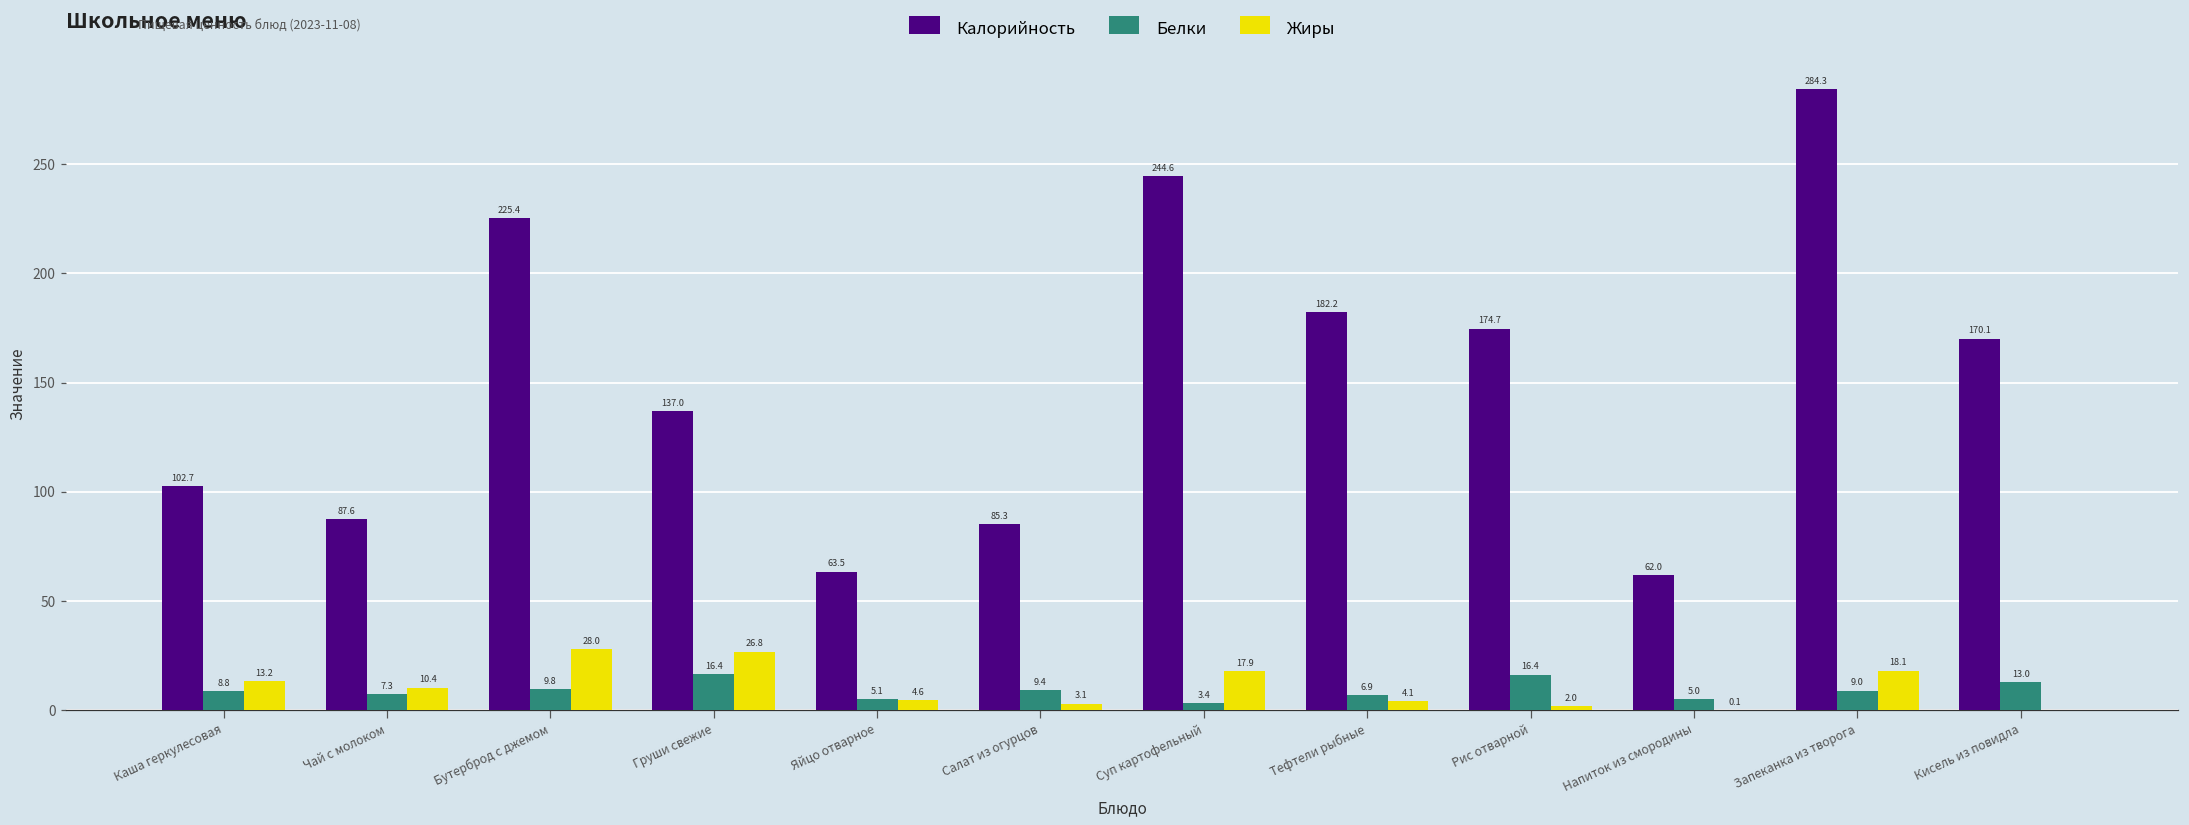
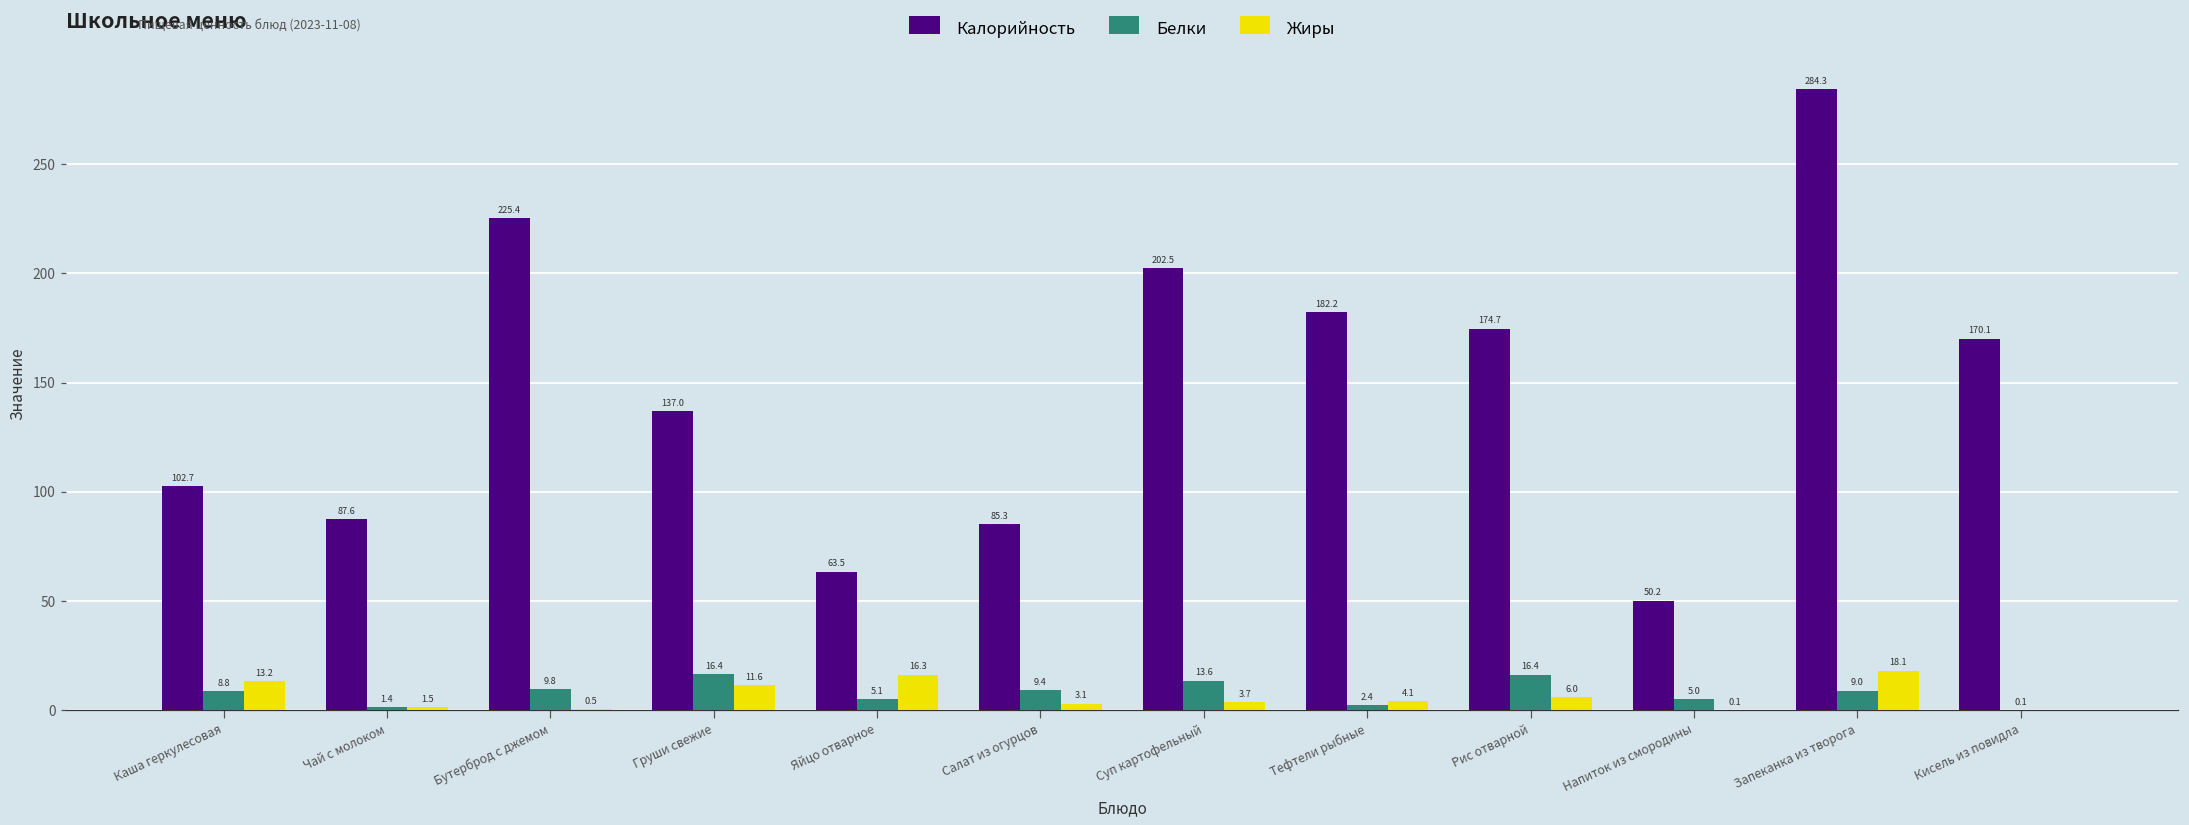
Белки, Чай с молоком: 7.3 -> 1.4
Жиры, Чай с молоком: 10.4 -> 1.5
Жиры, Бутерброд с джемом: 28.0 -> 0.5
Жиры, Груши свежие: 26.8 -> 11.6
Жиры, Яйцо отварное: 4.6 -> 16.3
Калорийность, Суп картофельный: 244.6 -> 202.5
Белки, Суп картофельный: 3.4 -> 13.6
Жиры, Суп картофельный: 17.9 -> 3.7
Белки, Тефтели рыбные: 6.9 -> 2.4
Жиры, Рис отварной: 2.0 -> 6.0
Калорийность, Напиток из смородины: 62.0 -> 50.2
Белки, Кисель из повидла: 13.0 -> 0.1
